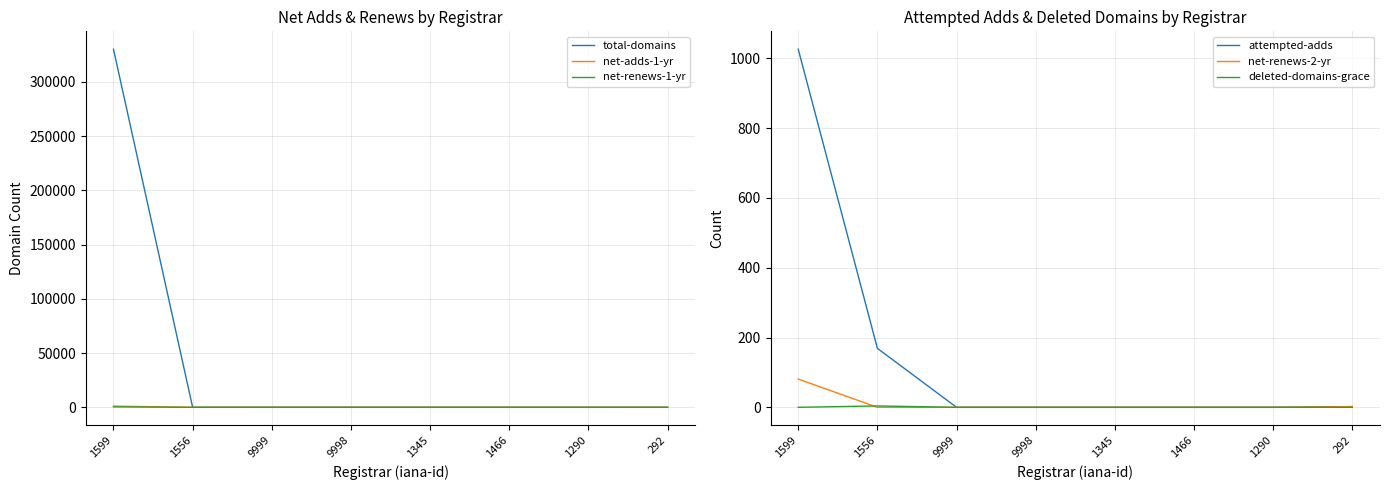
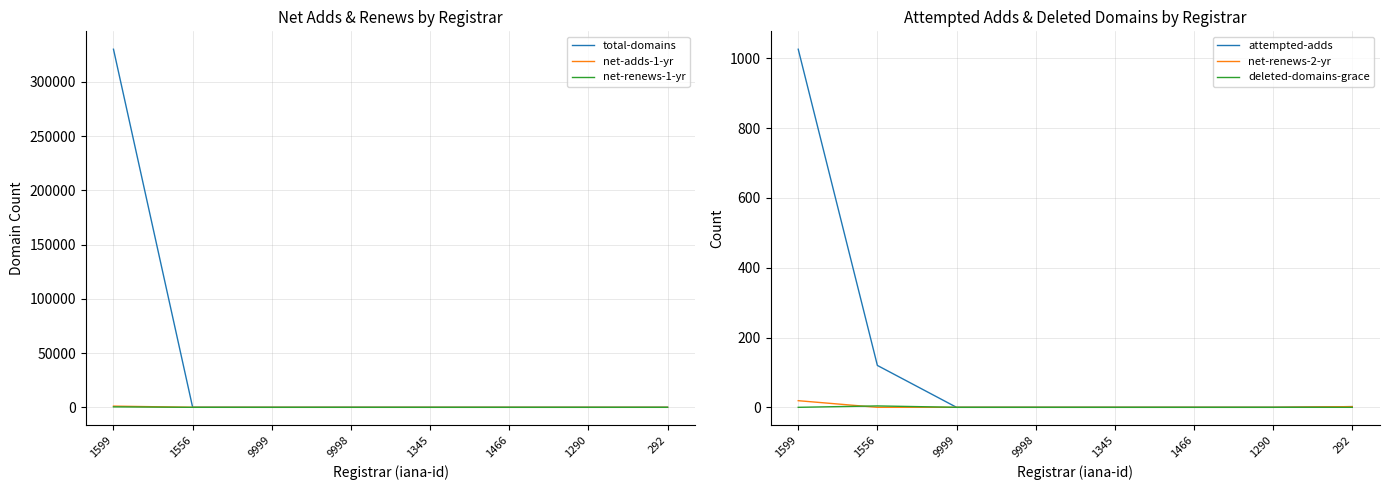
Attempted Adds & Deleted Domains by Registrar, net-renews-2-yr, 1599: 80 -> 20
Attempted Adds & Deleted Domains by Registrar, attempted-adds, 1556: 170 -> 120
